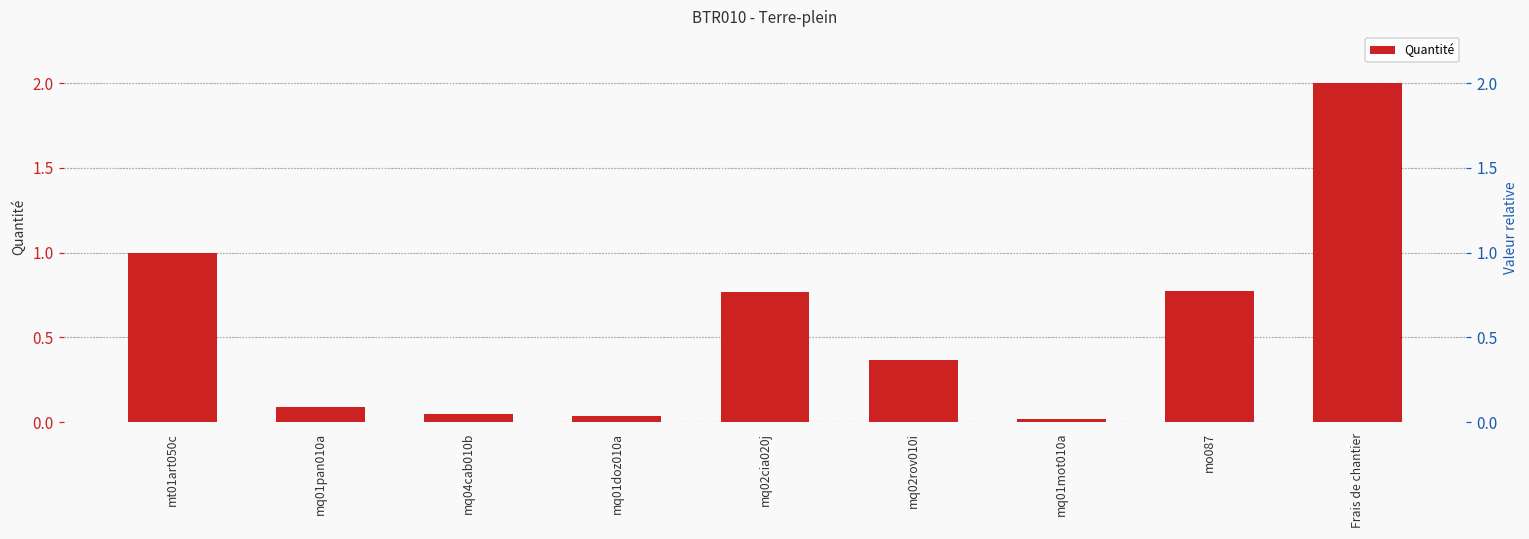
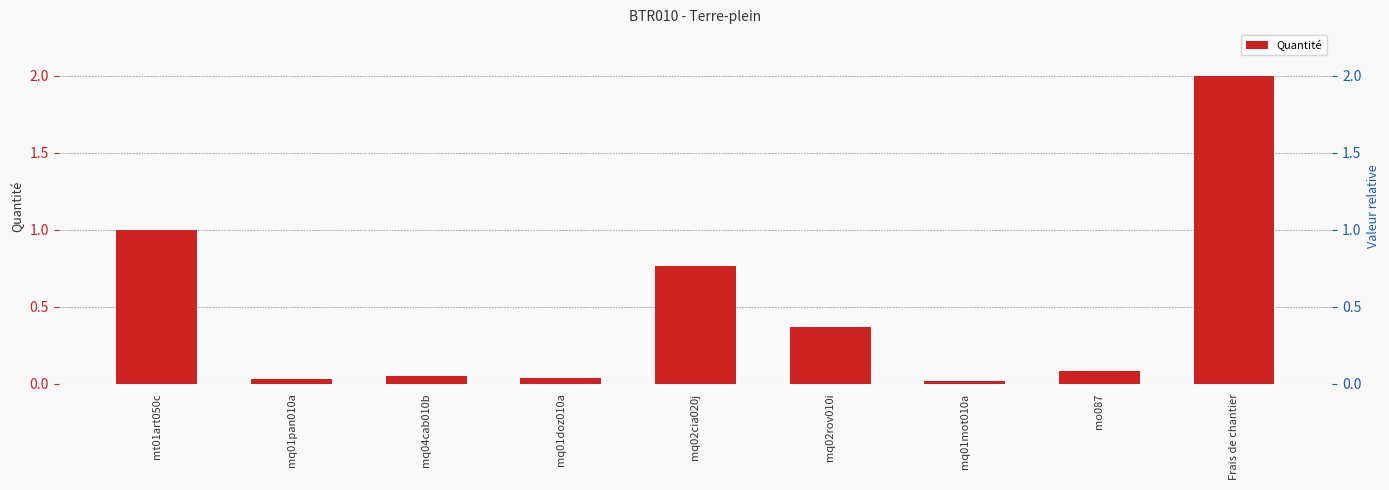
mq01pan010a: 0.09 -> 0.03
mo087: 0.77 -> 0.08
